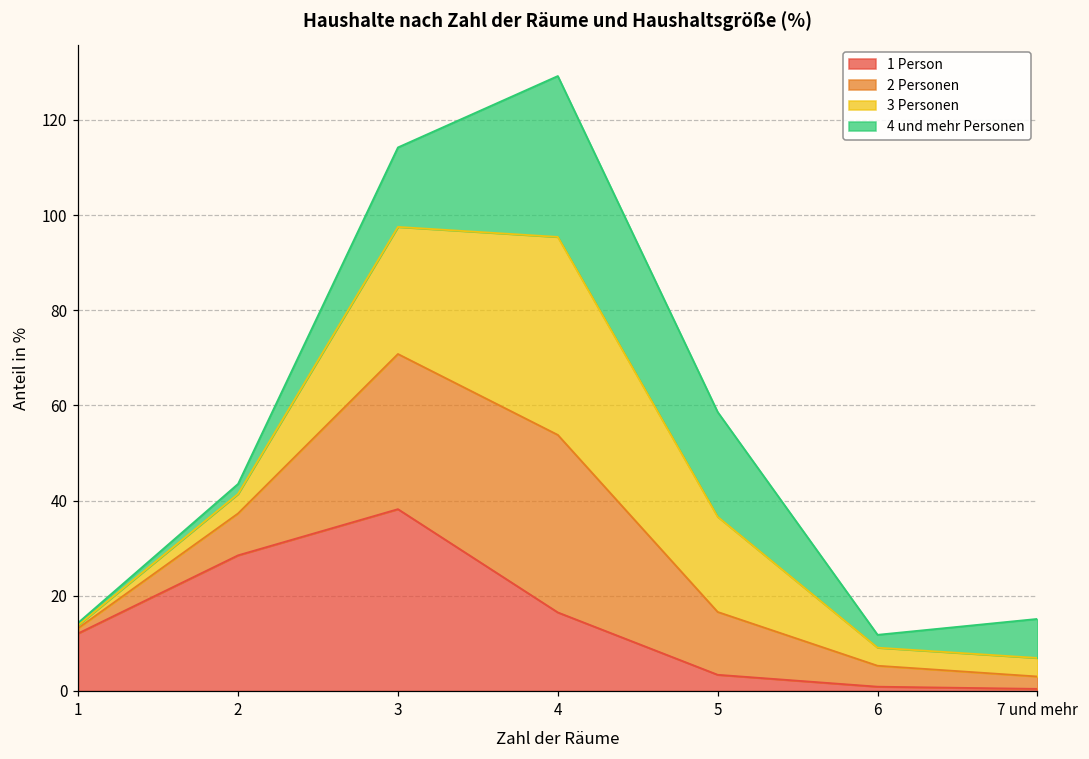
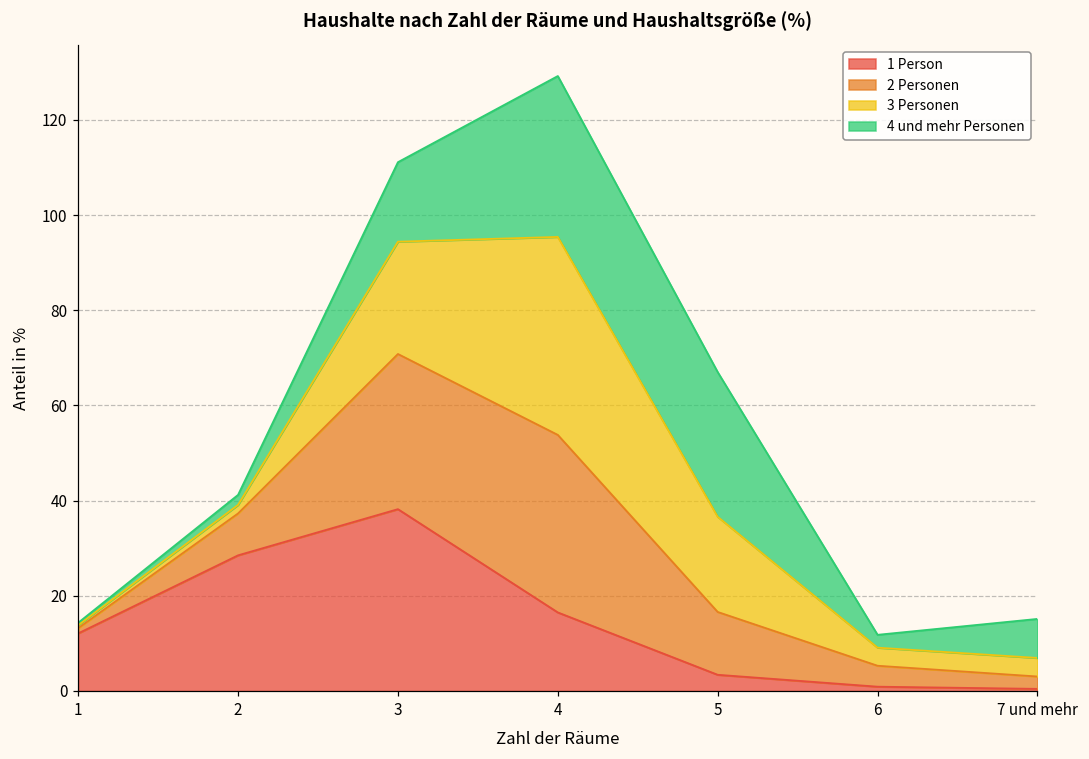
3 Personen, 2: 4 -> 2
3 Personen, 3: 27 -> 24
4 und mehr Personen, 5: 22 -> 30
